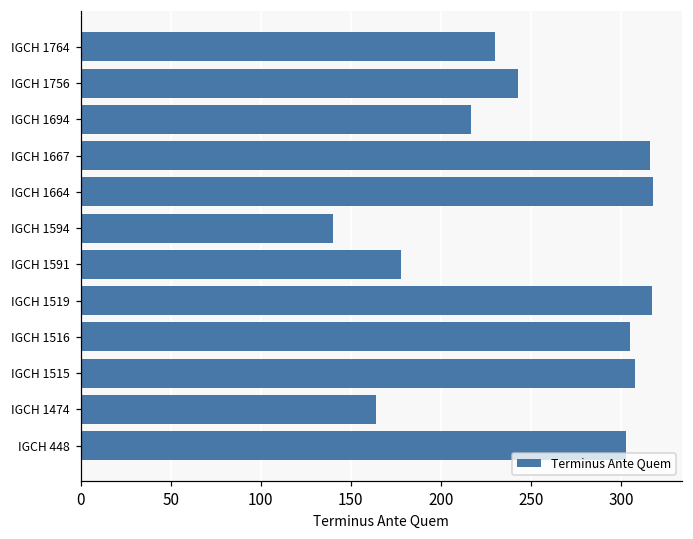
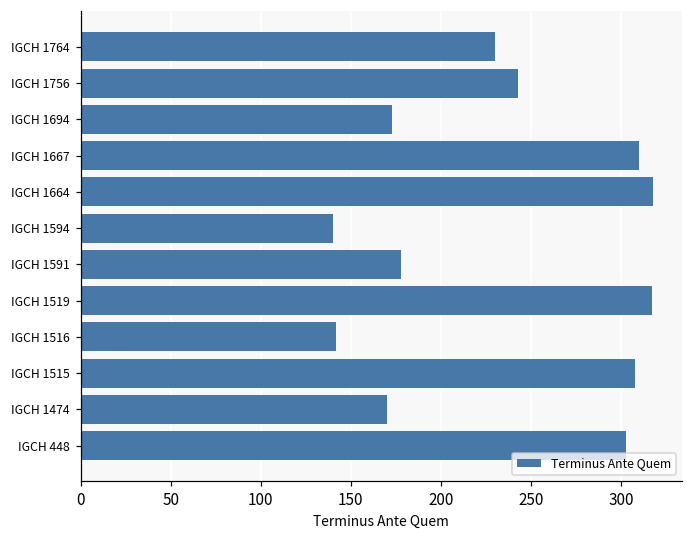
IGCH 1694: 217 -> 173
IGCH 1667: 316 -> 310
IGCH 1516: 305 -> 142
IGCH 1474: 164 -> 170
